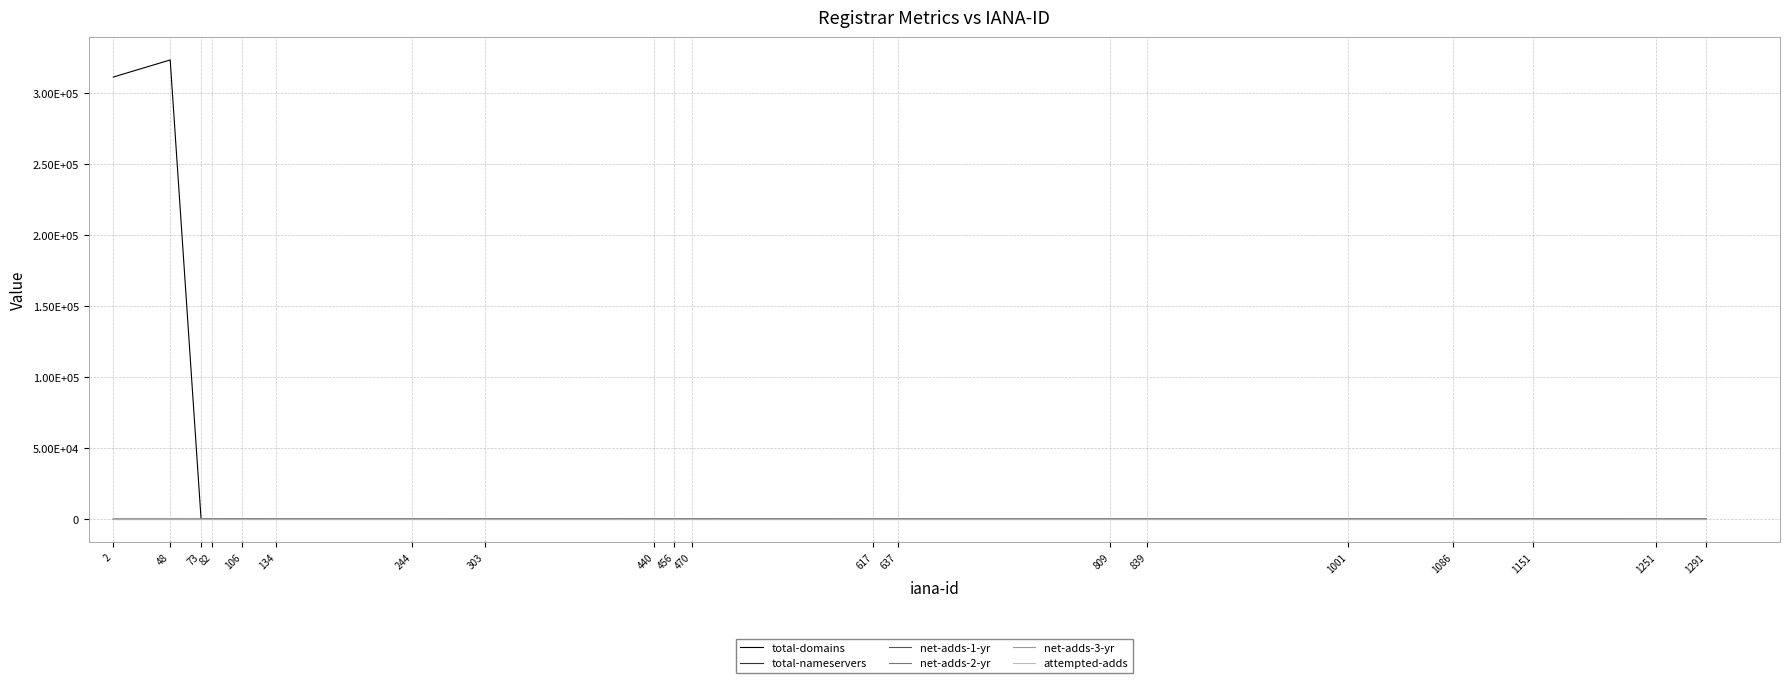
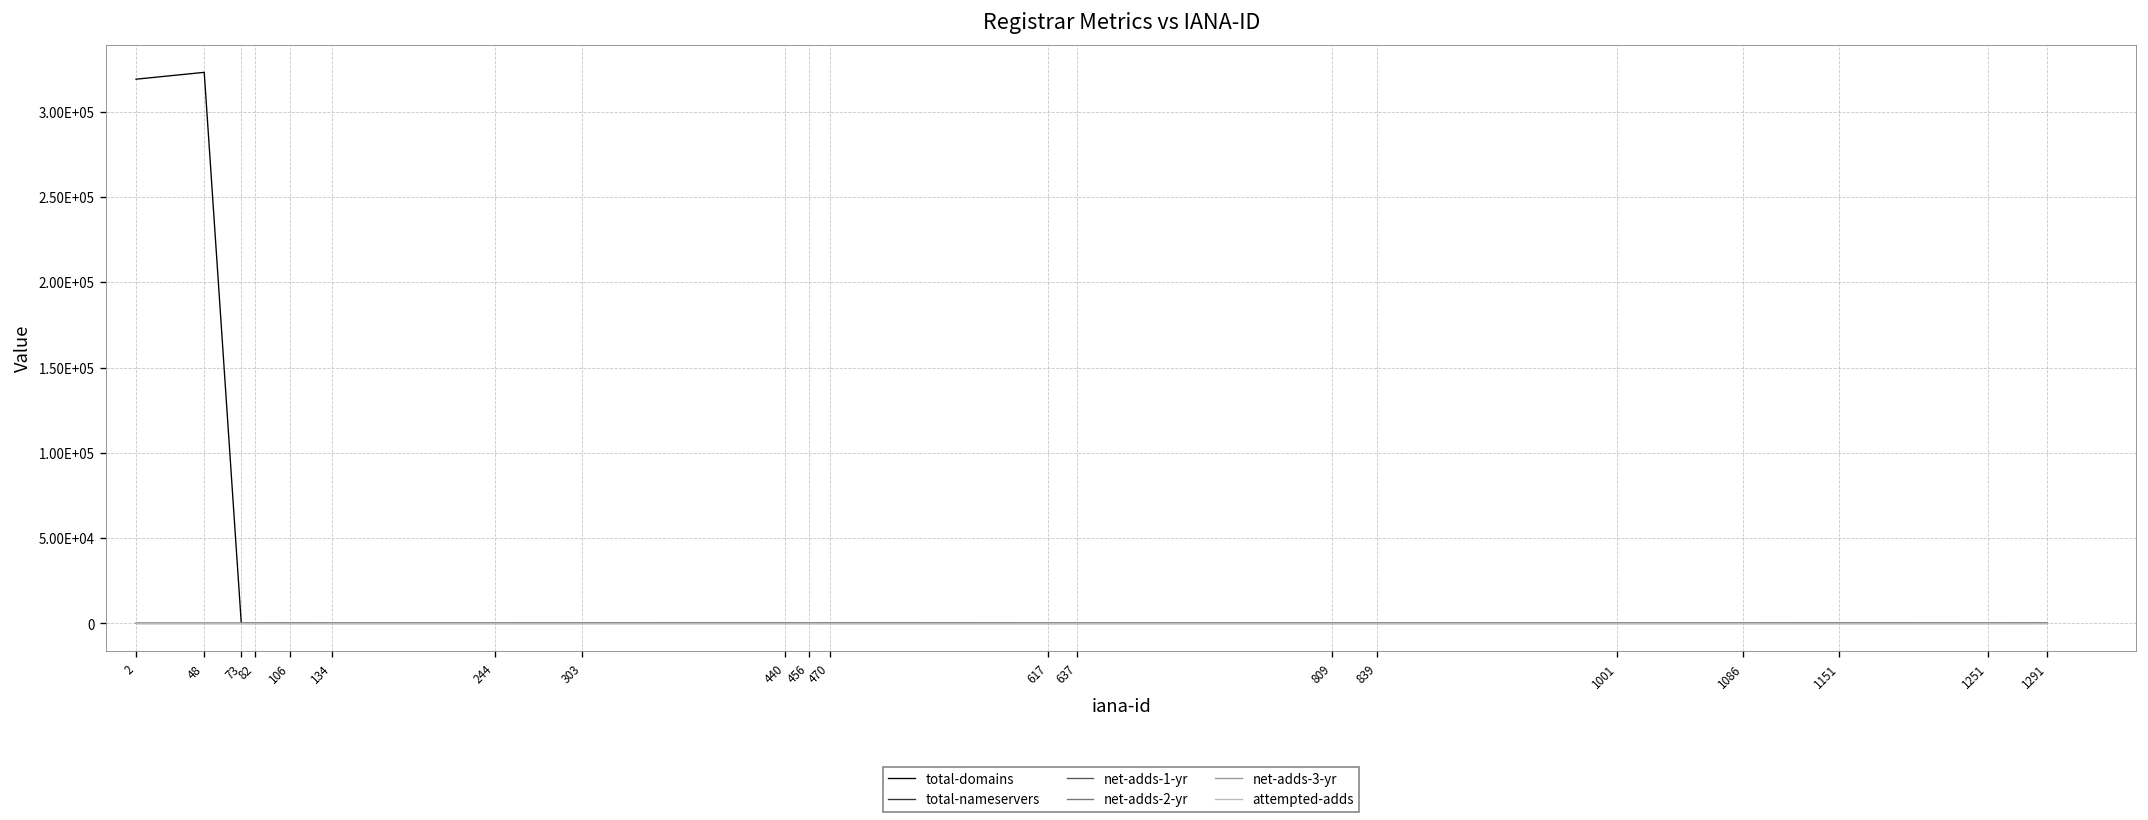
total-domains, 2: 311000 -> 319000
